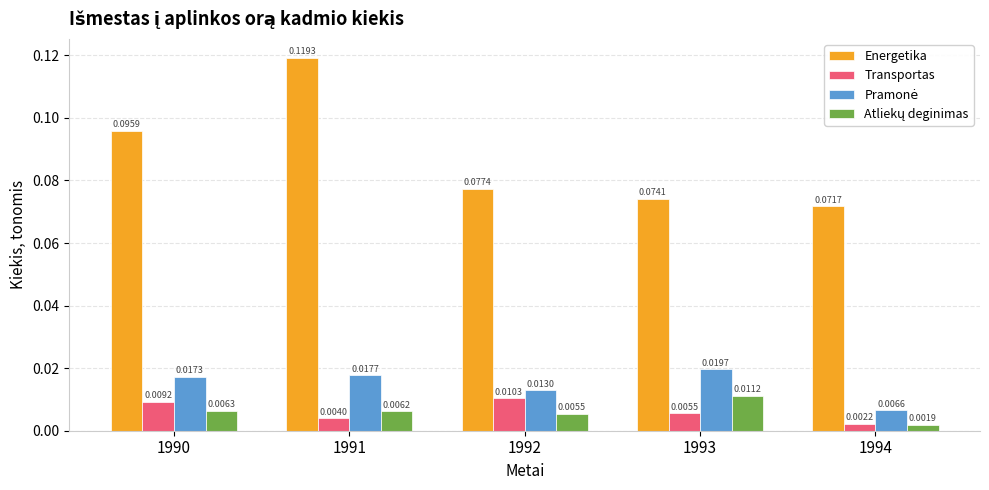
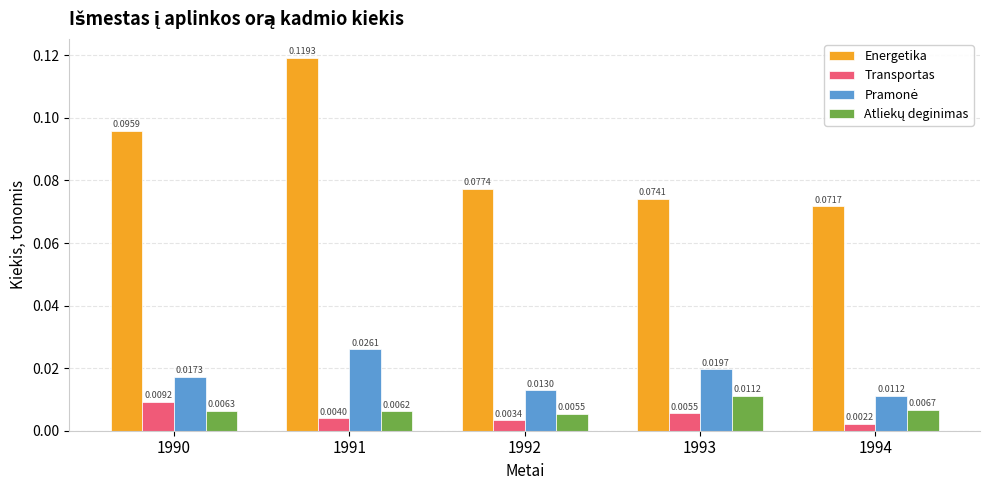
Pramonė, 1991: 0.0177 -> 0.0261
Transportas, 1992: 0.0103 -> 0.0034
Pramonė, 1994: 0.0066 -> 0.0112
Atliekų deginimas, 1994: 0.0019 -> 0.0067
